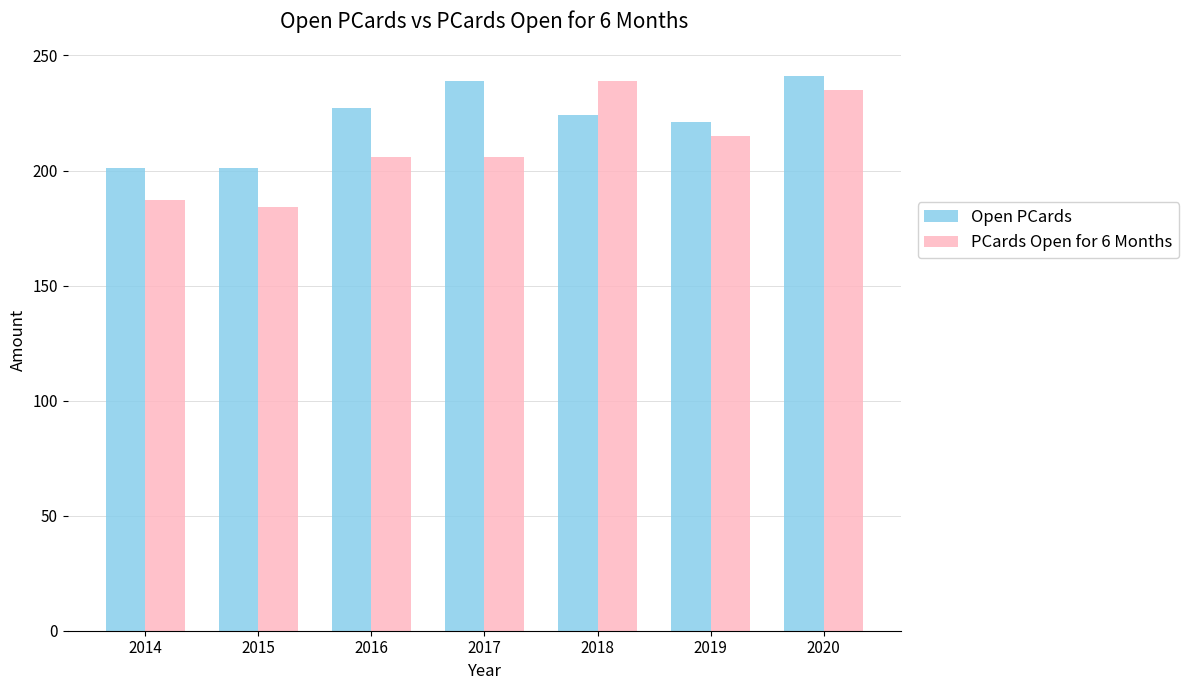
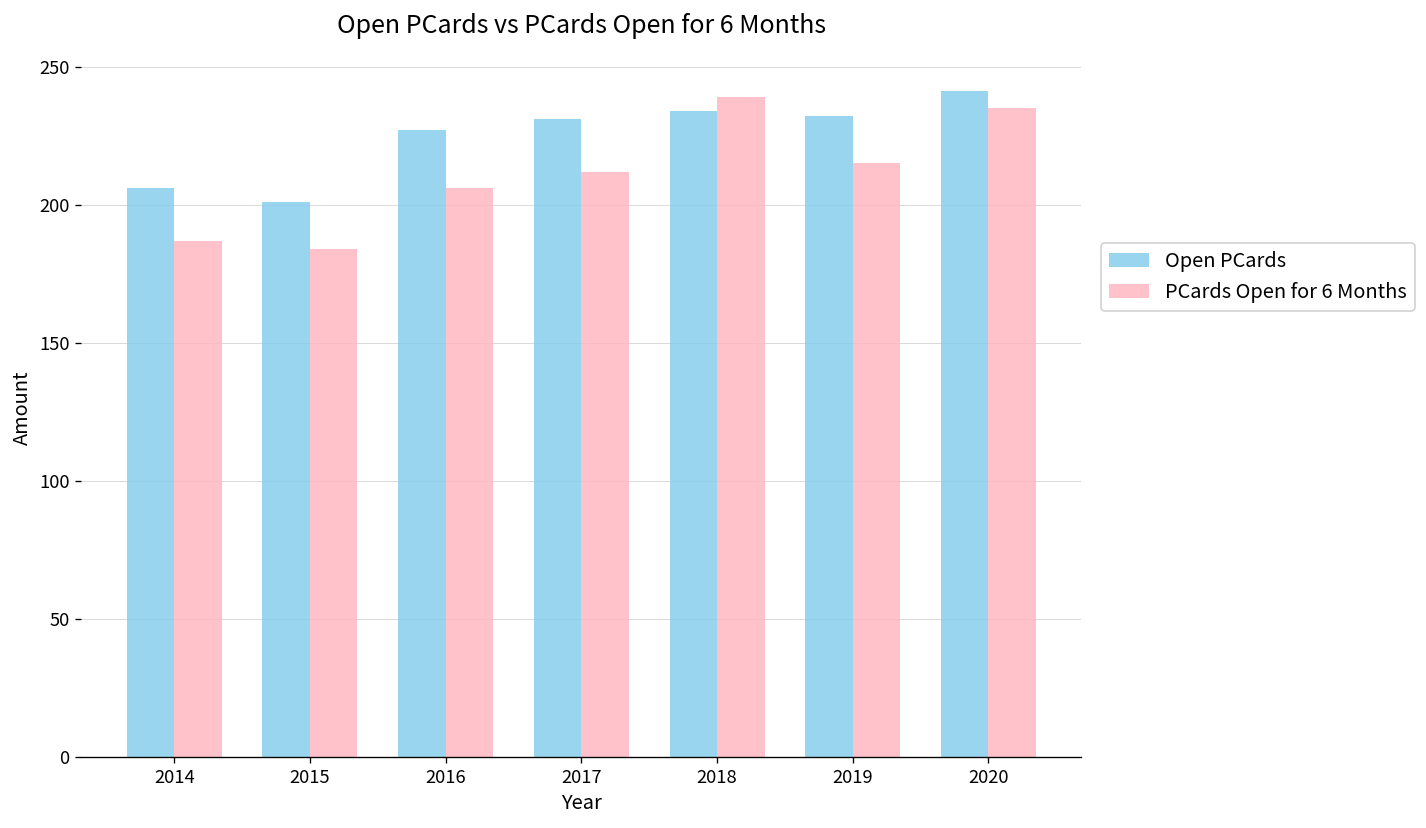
Open PCards, 2014: 201 -> 206
Open PCards, 2017: 239 -> 231
PCards Open for 6 Months, 2017: 206 -> 212
Open PCards, 2018: 224 -> 234
Open PCards, 2019: 221 -> 232
